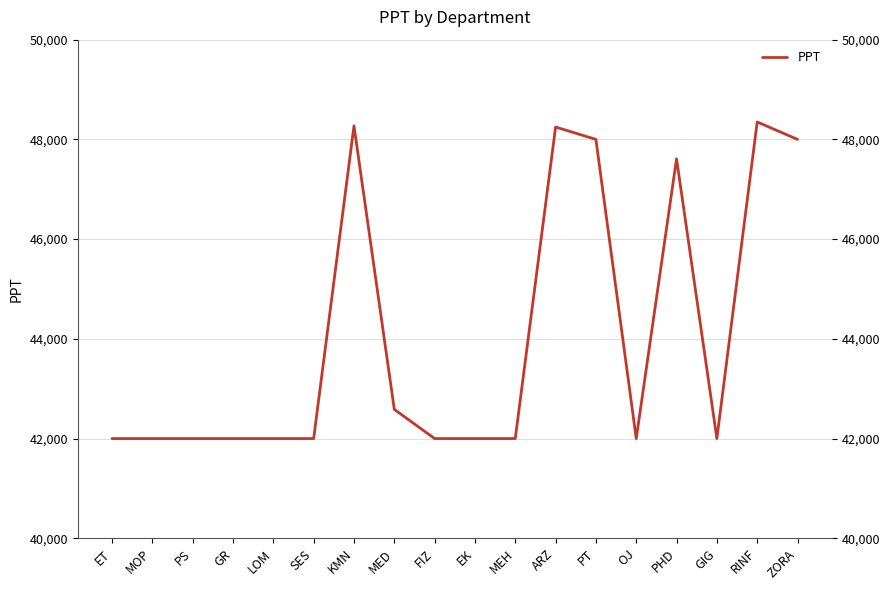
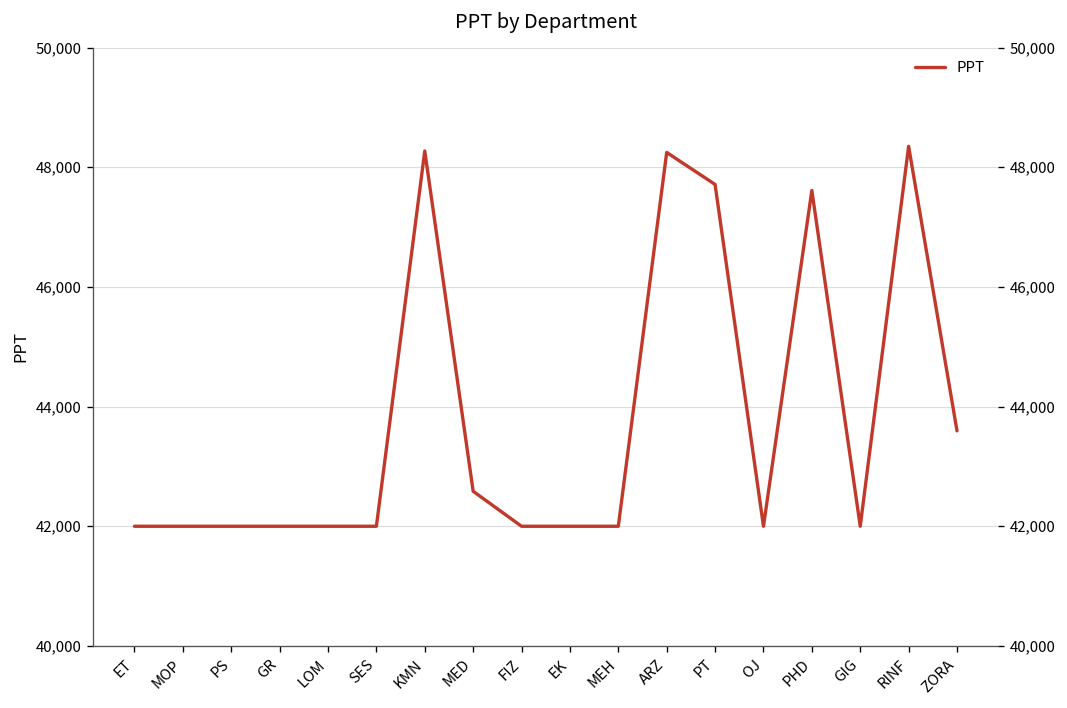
PT: 48,000 -> 47,700
ZORA: 48,000 -> 43,600
